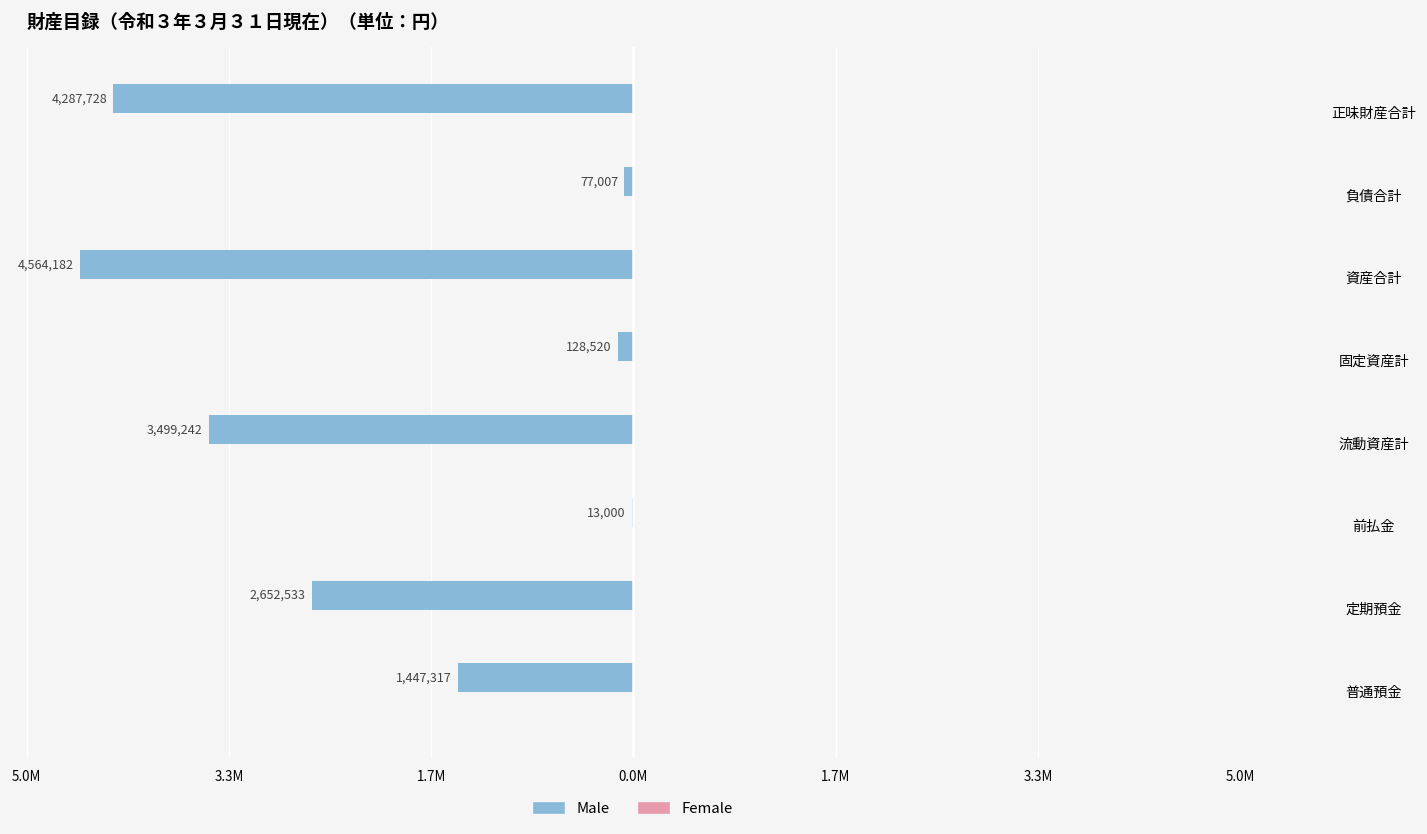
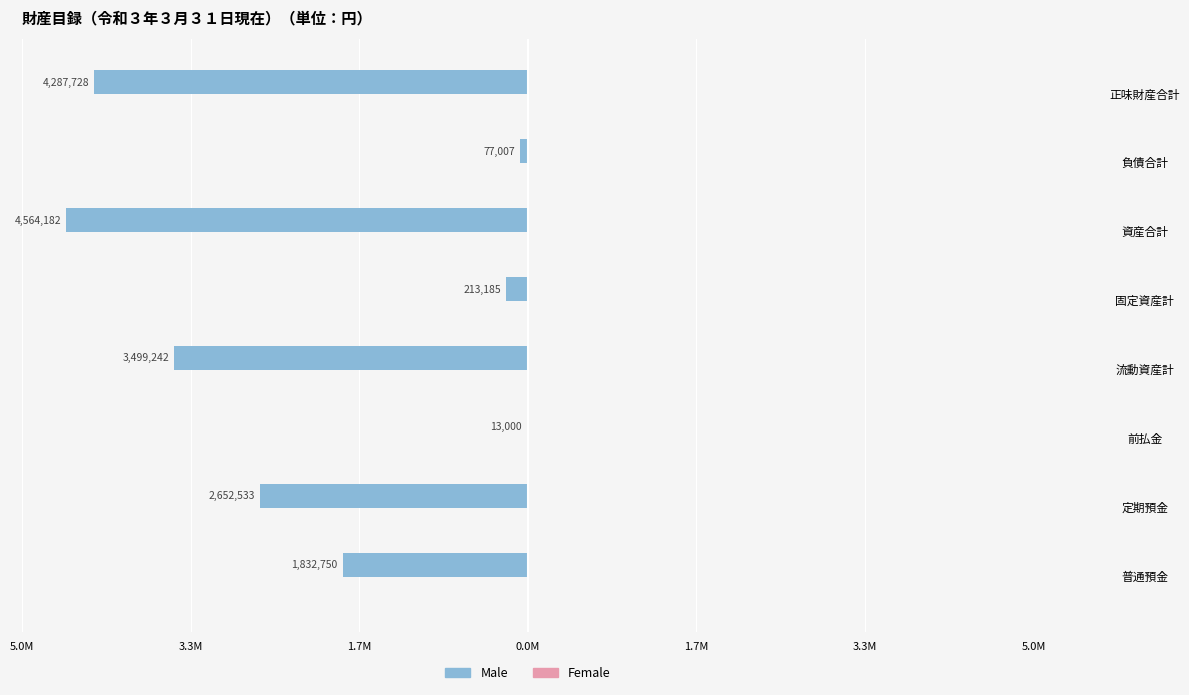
Male, 固定資産計: 128,520 -> 213,185
Male, 普通預金: 1,447,317 -> 1,832,750
